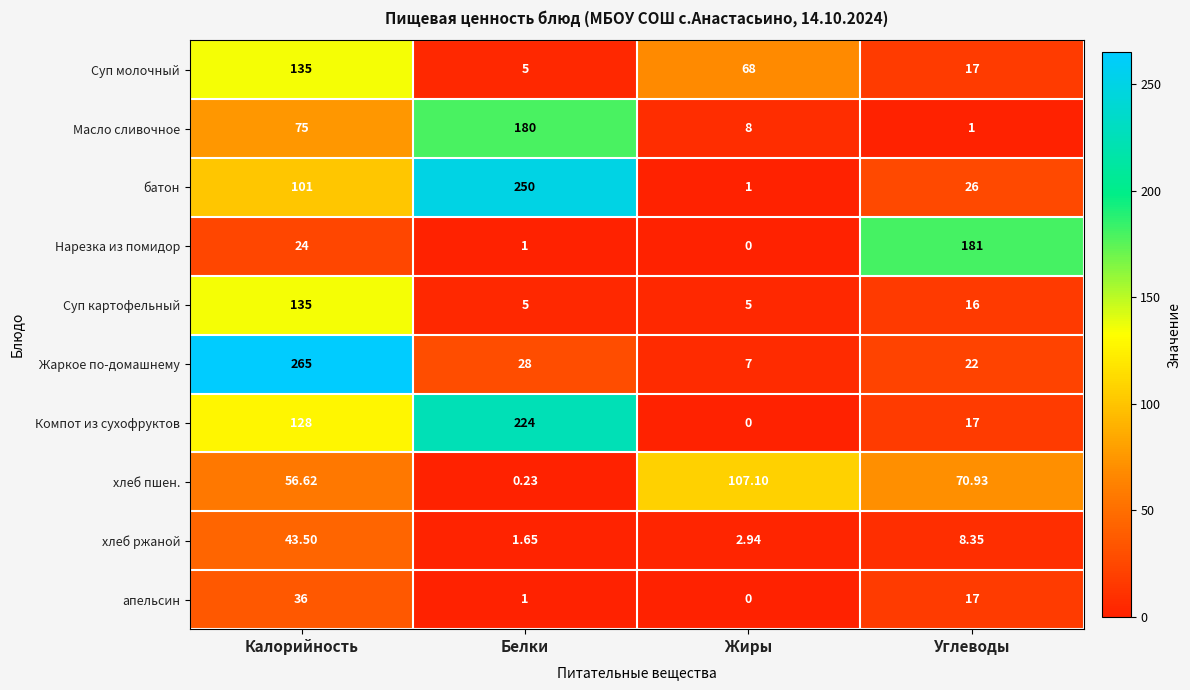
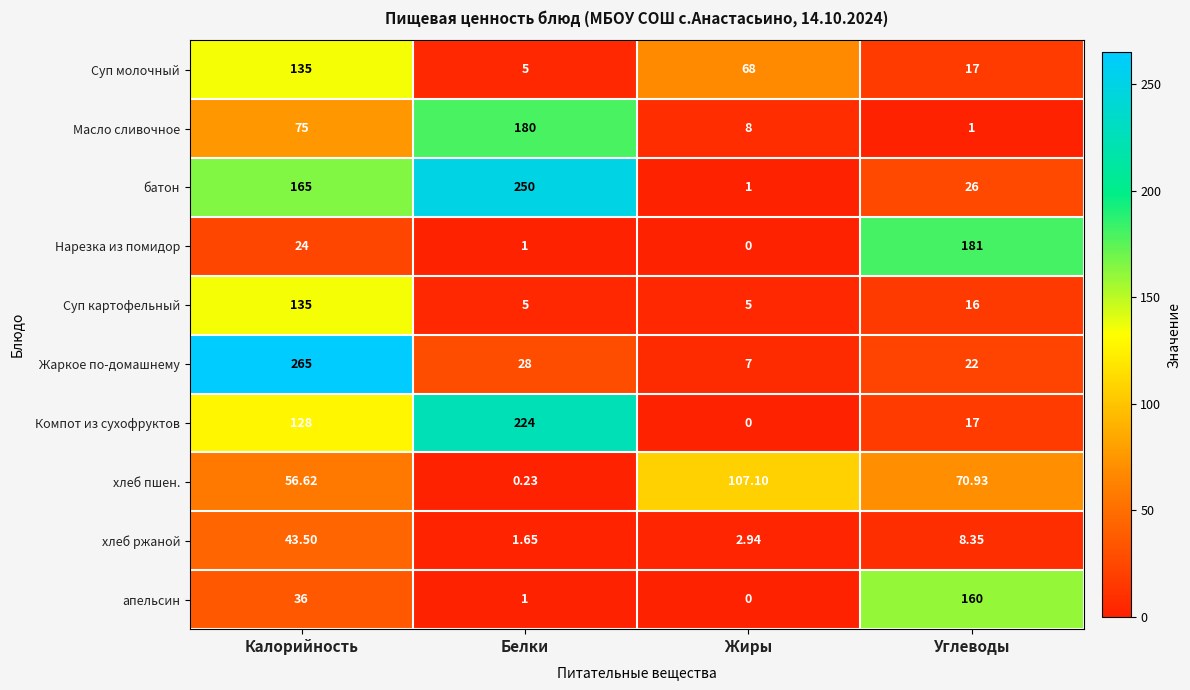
батон, Калорийность: 101 -> 165
апельсин, Углеводы: 17 -> 160
